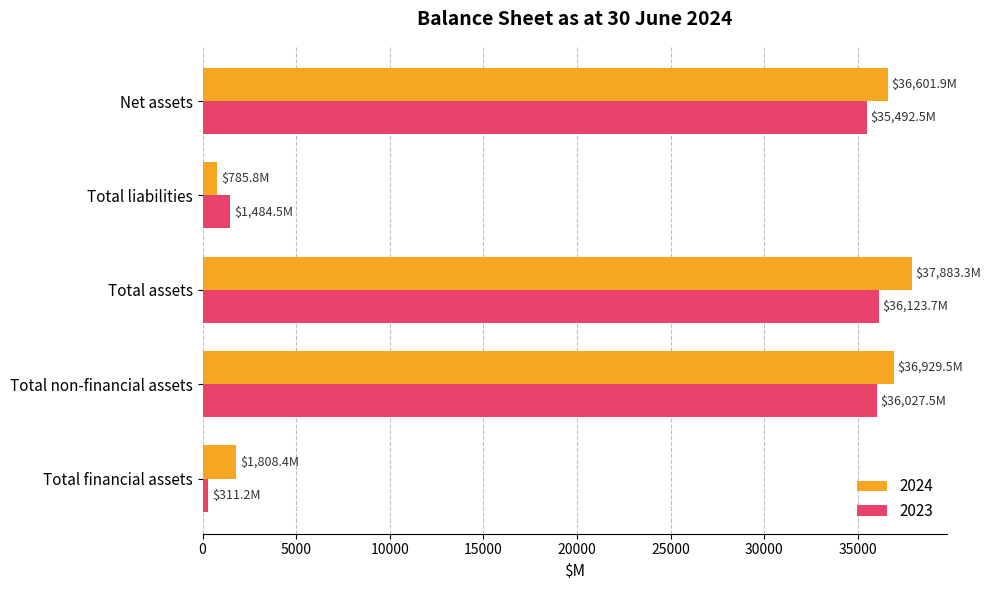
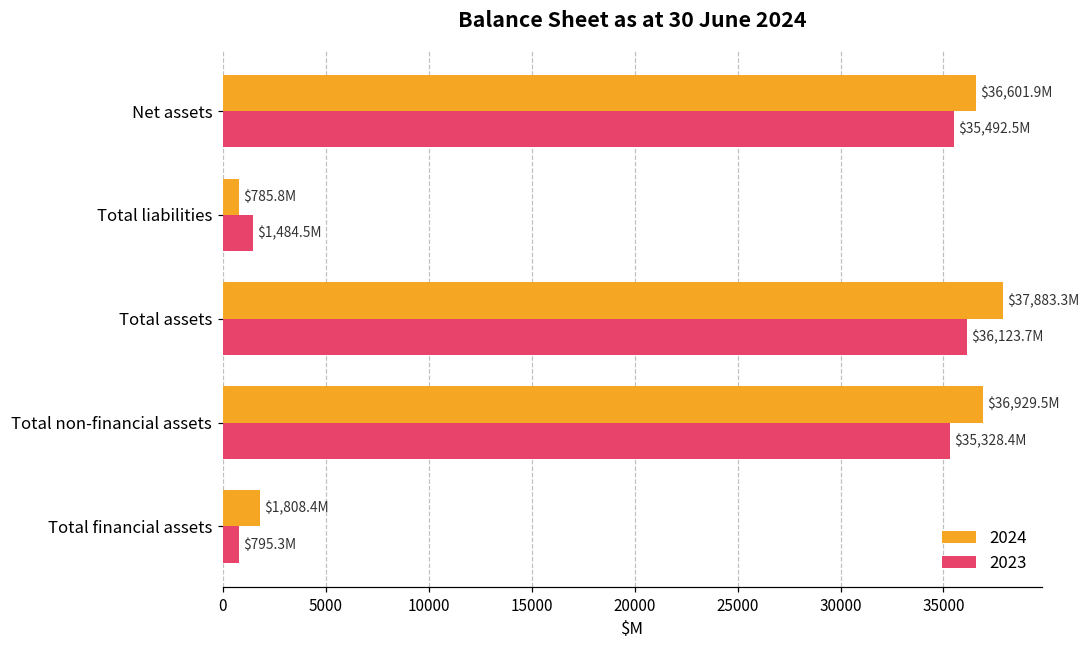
2023, Total non-financial assets: $36,027.5M -> $35,328.4M
2023, Total financial assets: $311.2M -> $795.3M
